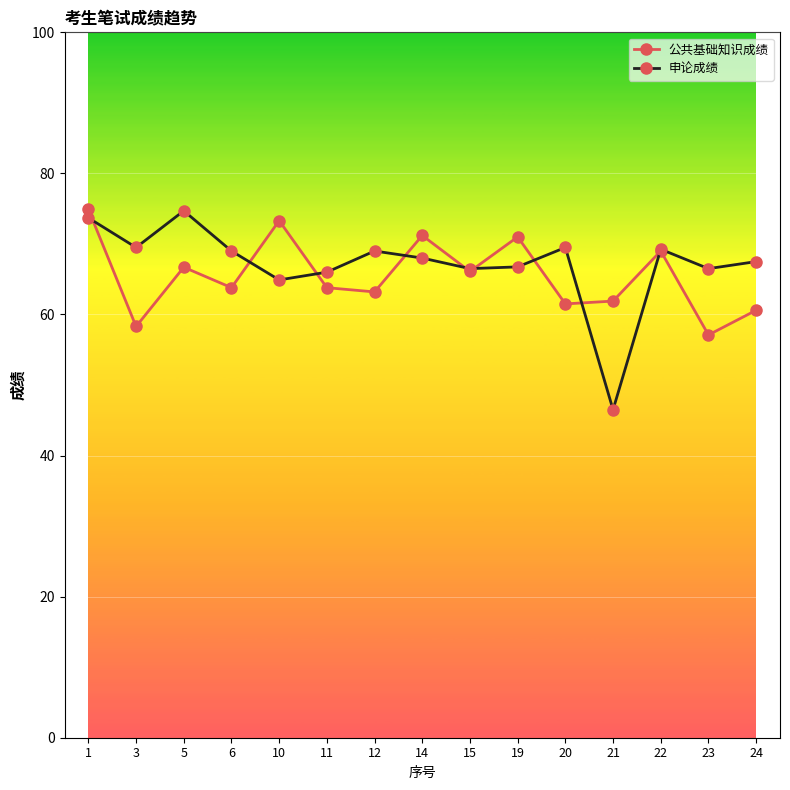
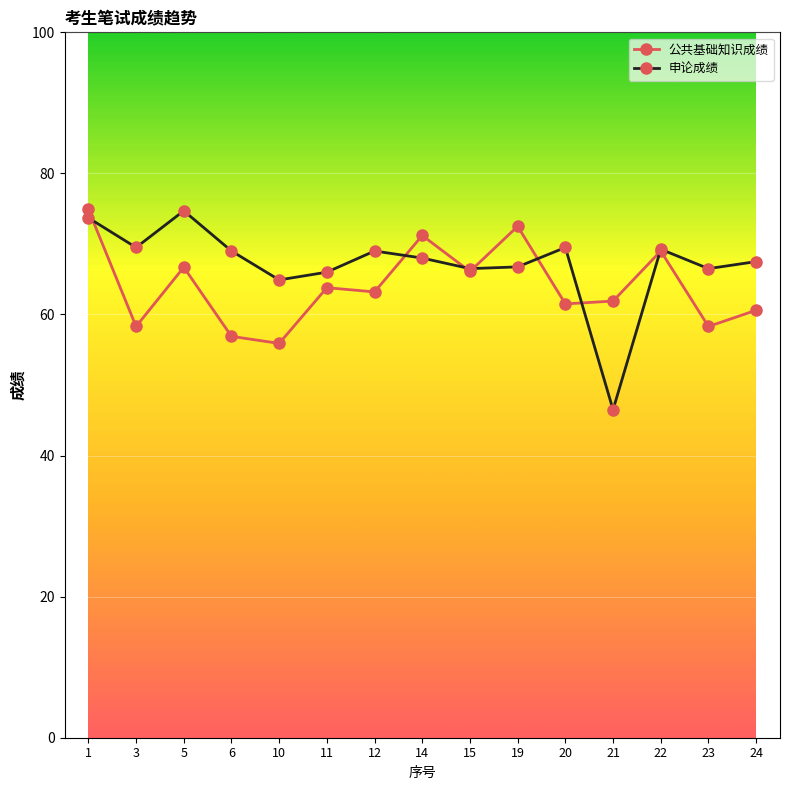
公共基础知识成绩, 6: 64 -> 57
公共基础知识成绩, 10: 73 -> 56
公共基础知识成绩, 19: 71 -> 73
公共基础知识成绩, 23: 57 -> 58
